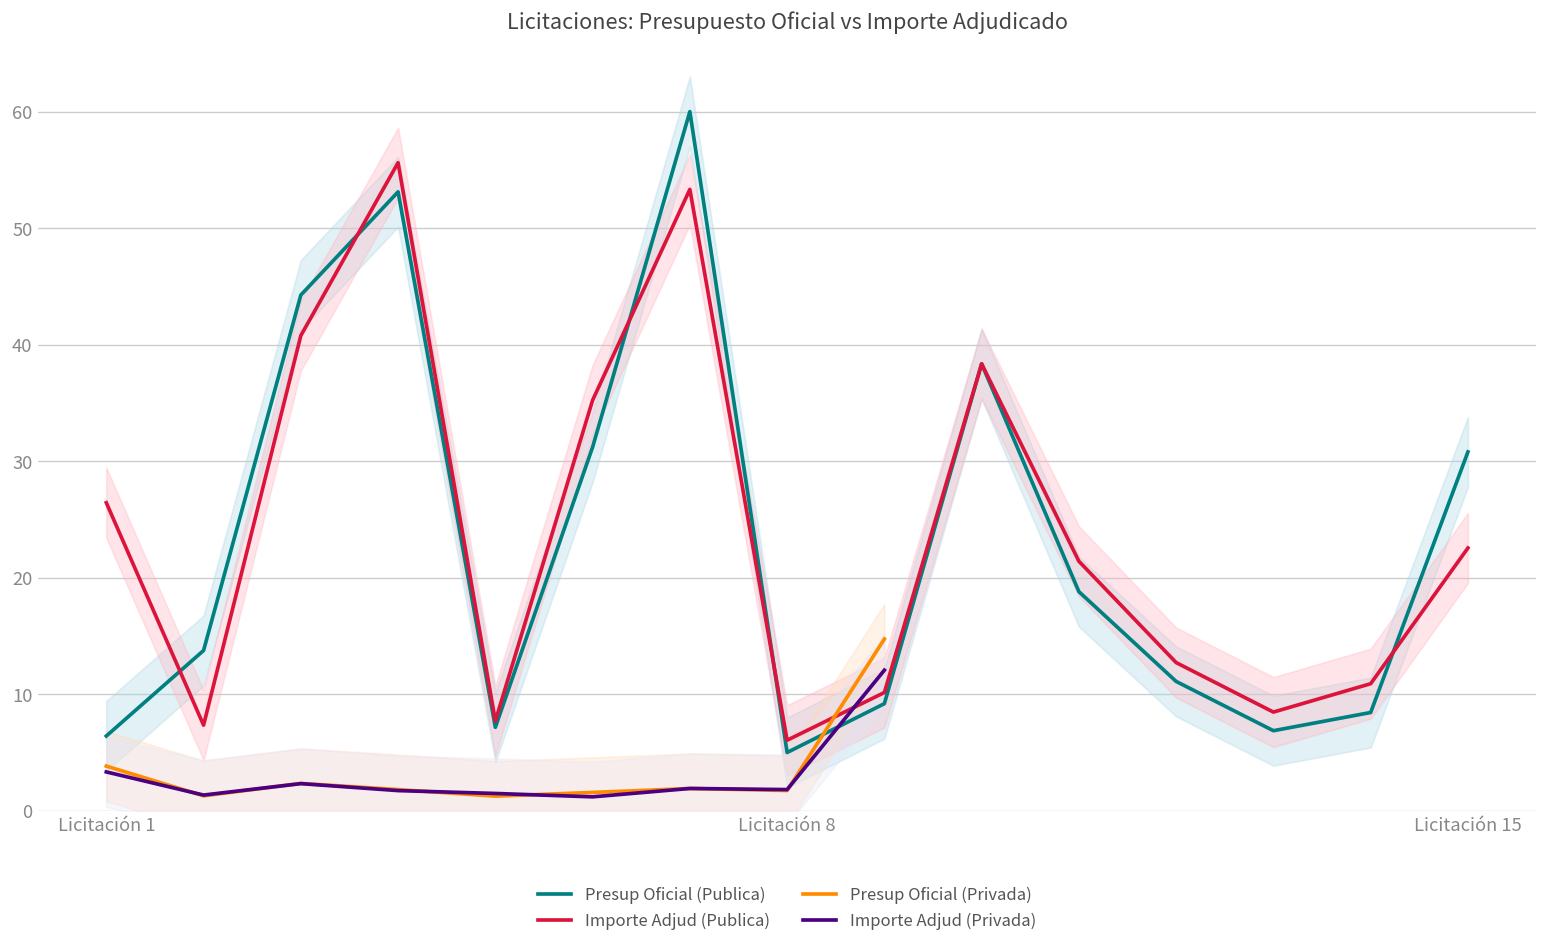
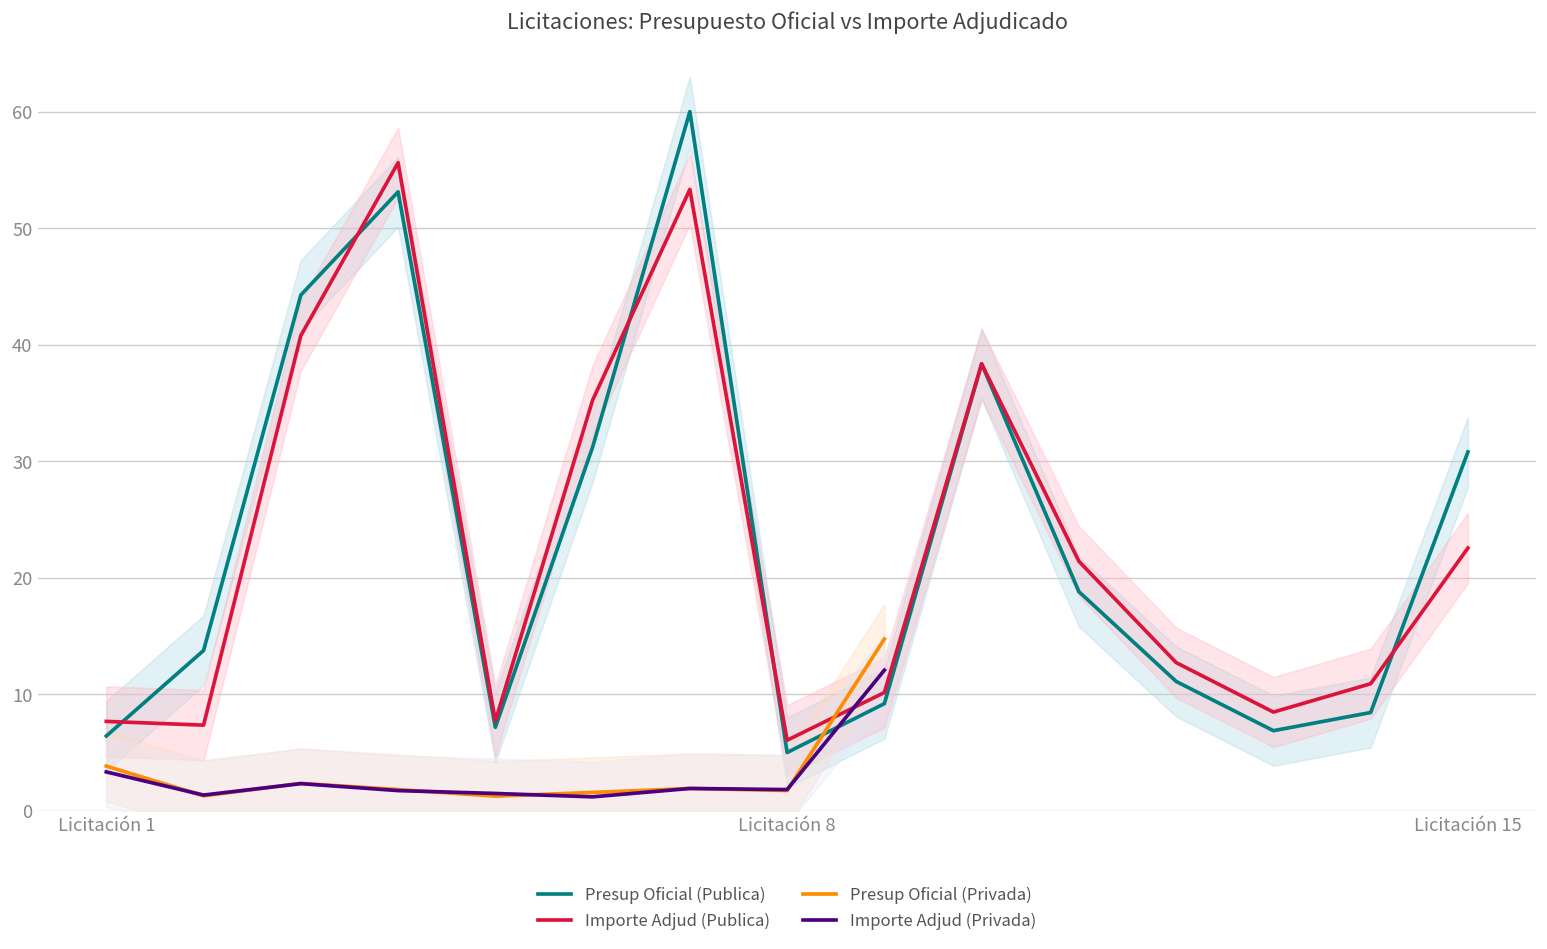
Importe Adjud (Publica), Licitación 1: 26 -> 8
